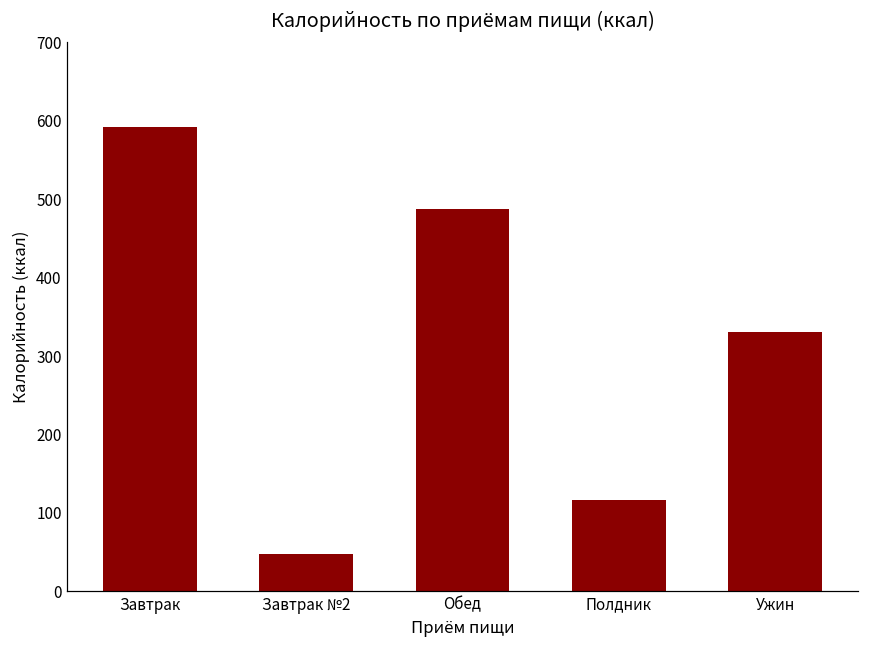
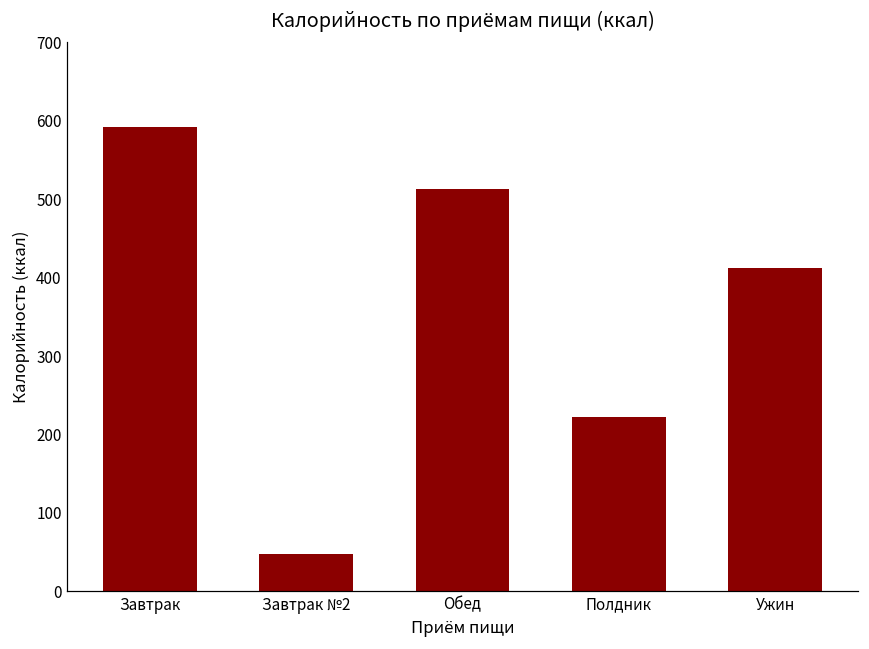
Обед: 490 -> 510
Полдник: 120 -> 220
Ужин: 330 -> 410
